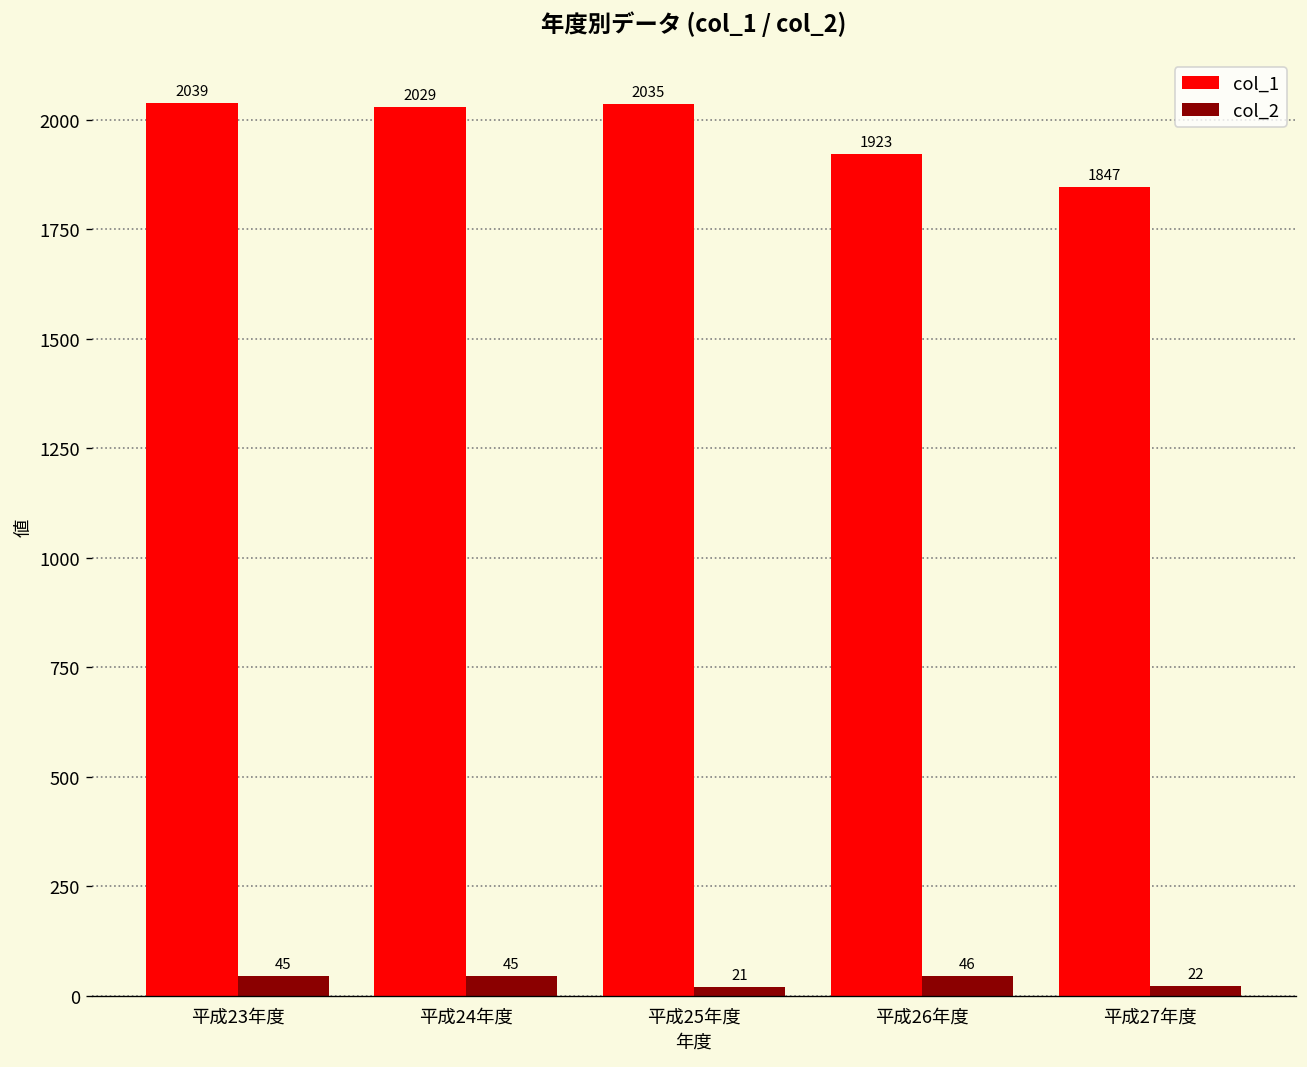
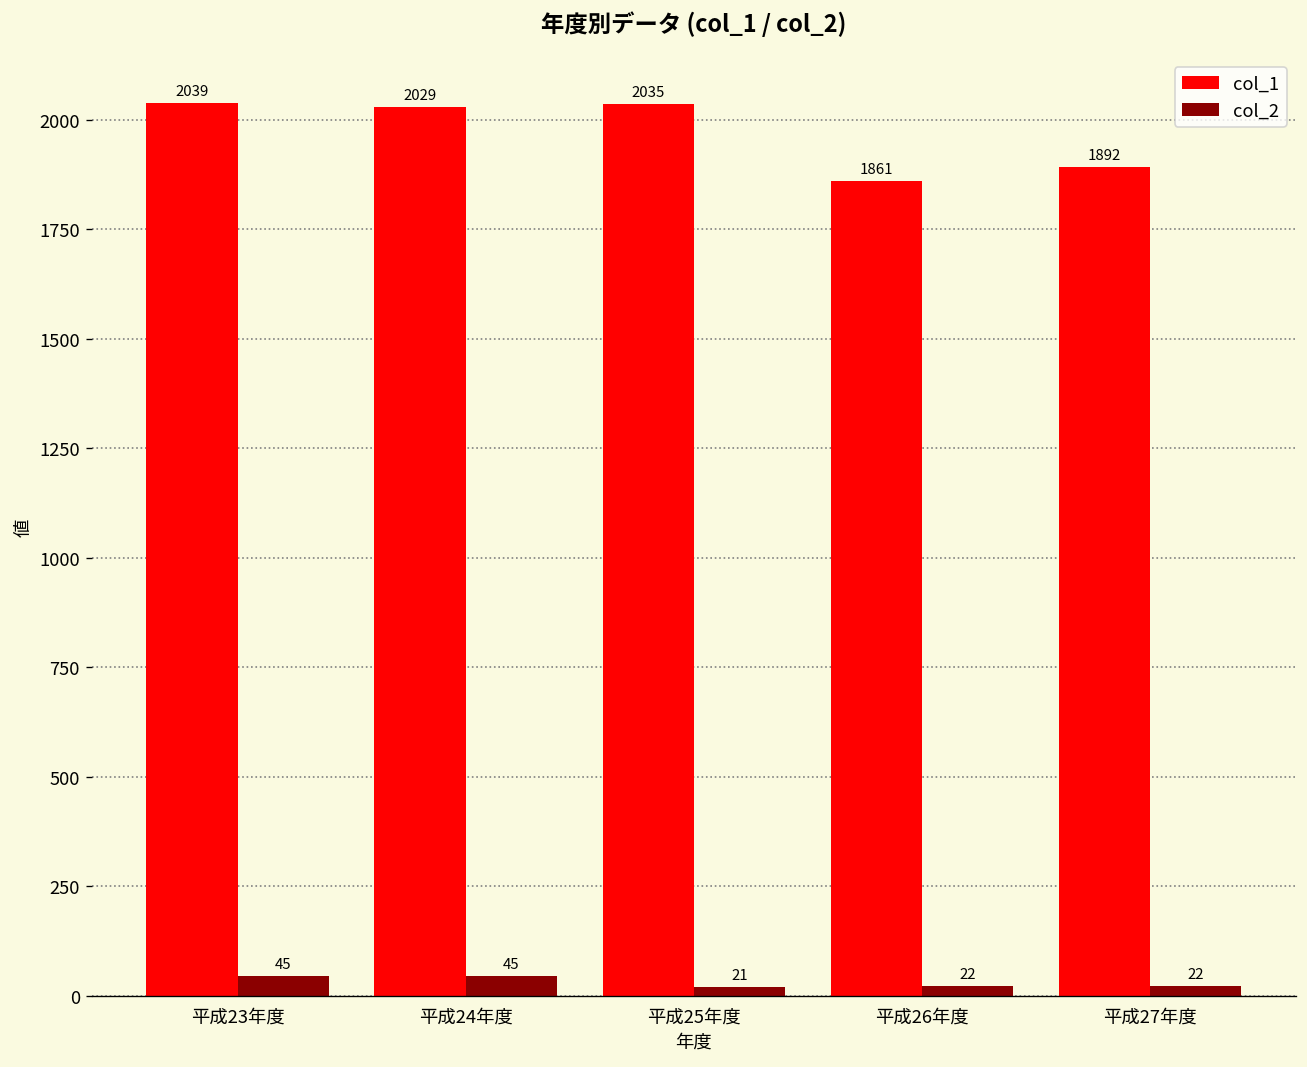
col_1, 平成26年度: 1923 -> 1861
col_2, 平成26年度: 46 -> 22
col_1, 平成27年度: 1847 -> 1892
